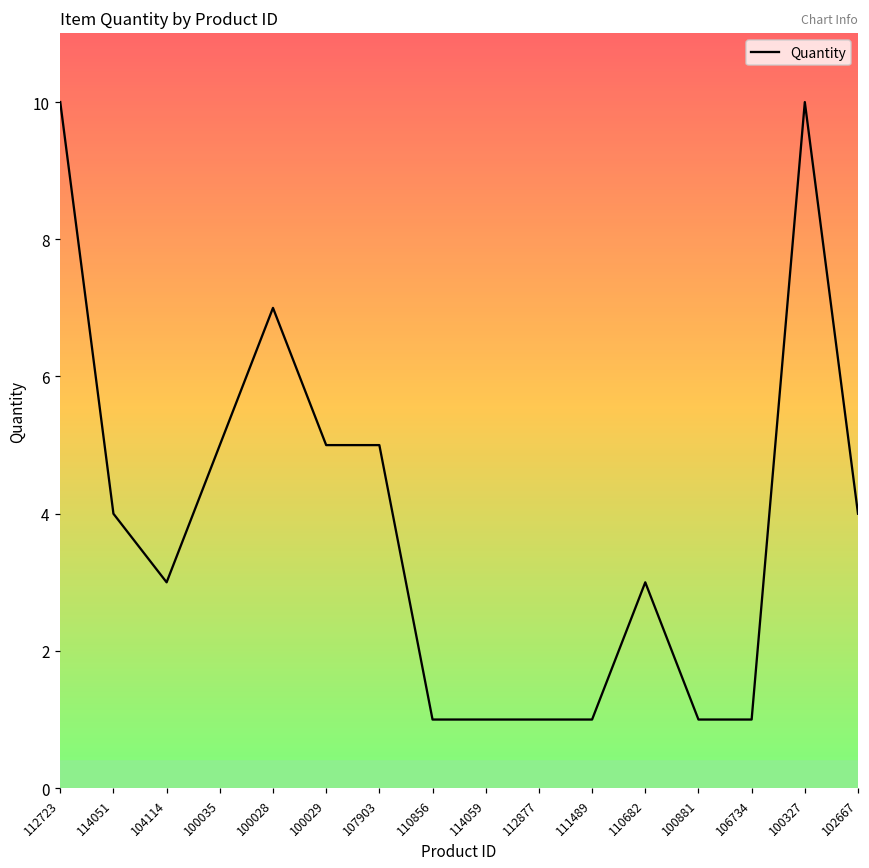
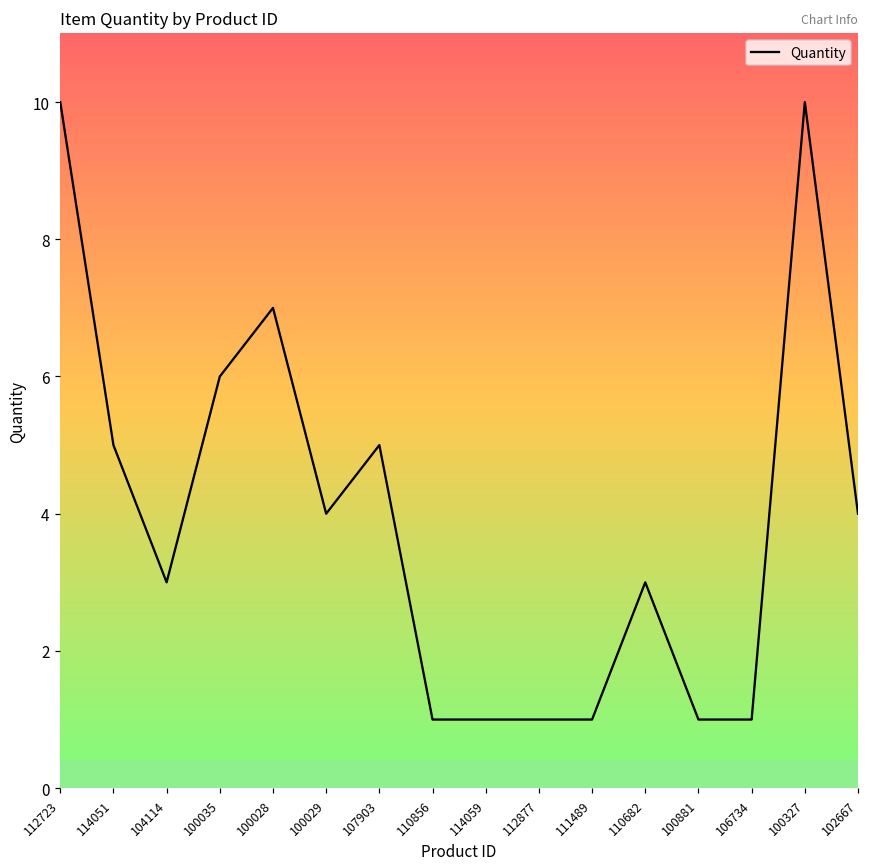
114051: 4 -> 5
100035: 5 -> 6
100029: 5 -> 4
